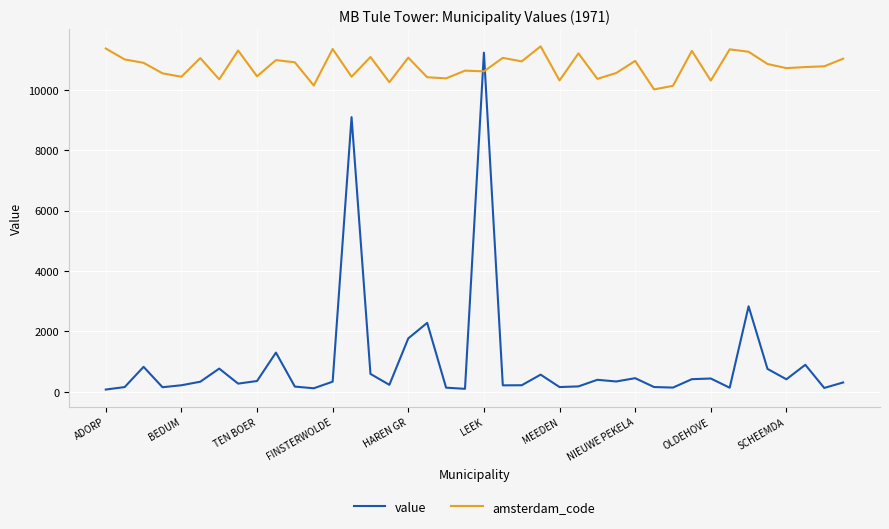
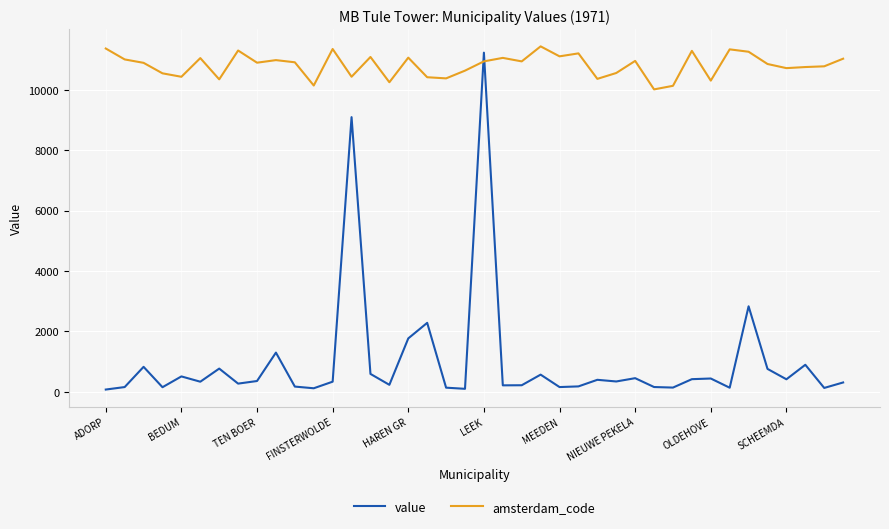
value, BEDUM: 200 -> 500
amsterdam_code, TEN BOER: 10400 -> 10900
amsterdam_code, LEEK: 10600 -> 10900
amsterdam_code, MEEDEN: 10300 -> 11100
